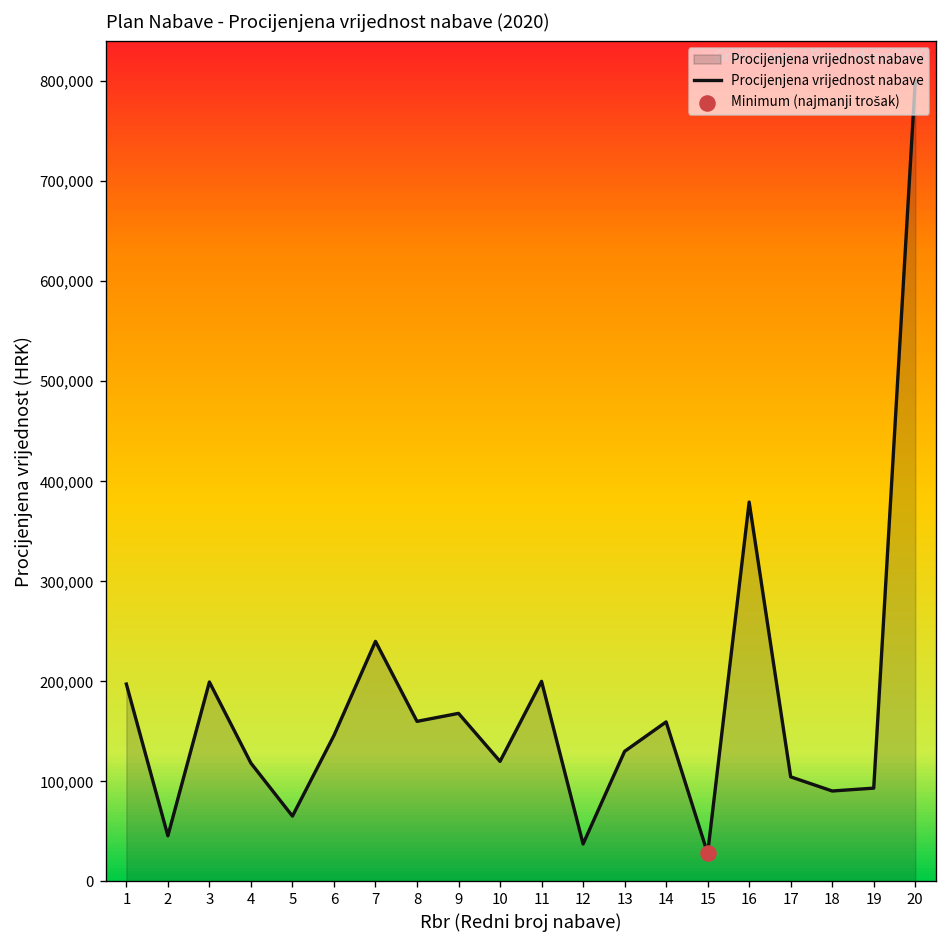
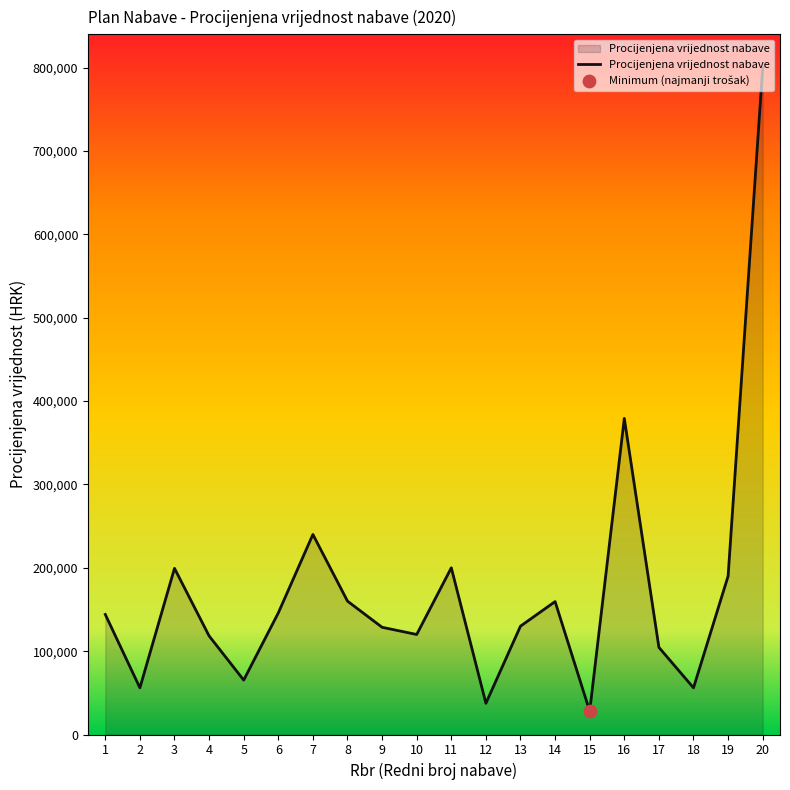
Procijenjena vrijednost nabave, 1: 200,000 -> 140,000
Procijenjena vrijednost nabave, 2: 50,000 -> 60,000
Procijenjena vrijednost nabave, 9: 170,000 -> 130,000
Procijenjena vrijednost nabave, 18: 90,000 -> 60,000
Procijenjena vrijednost nabave, 19: 90,000 -> 190,000
